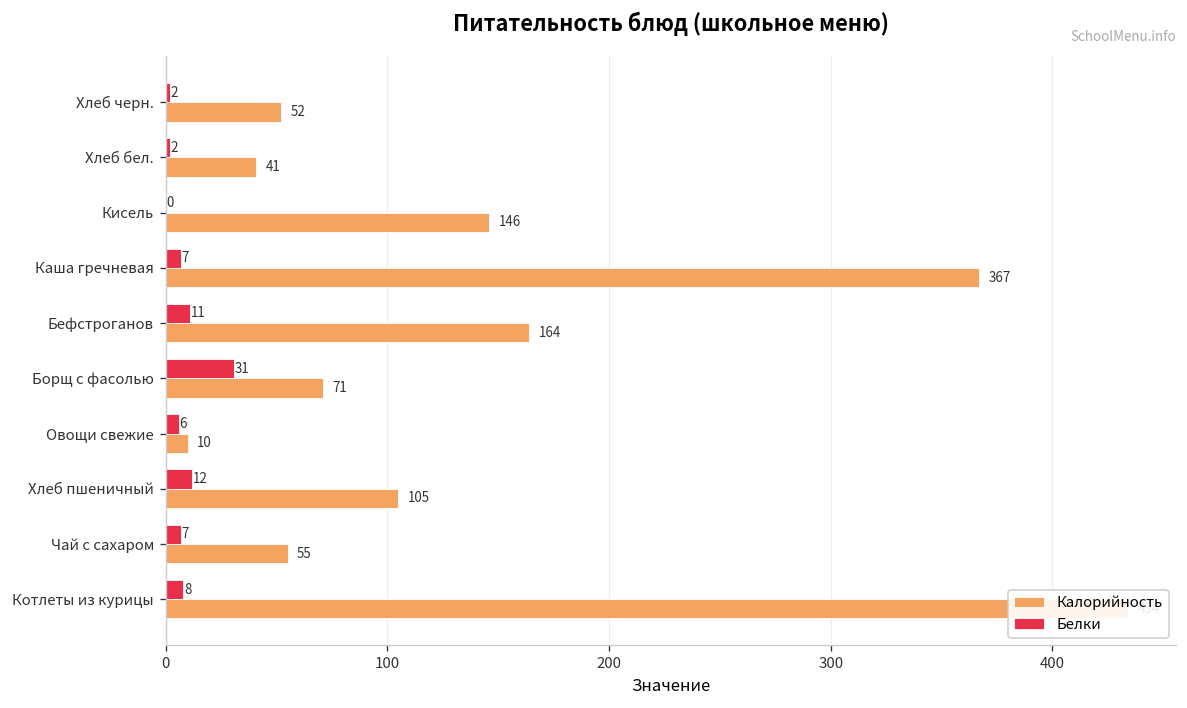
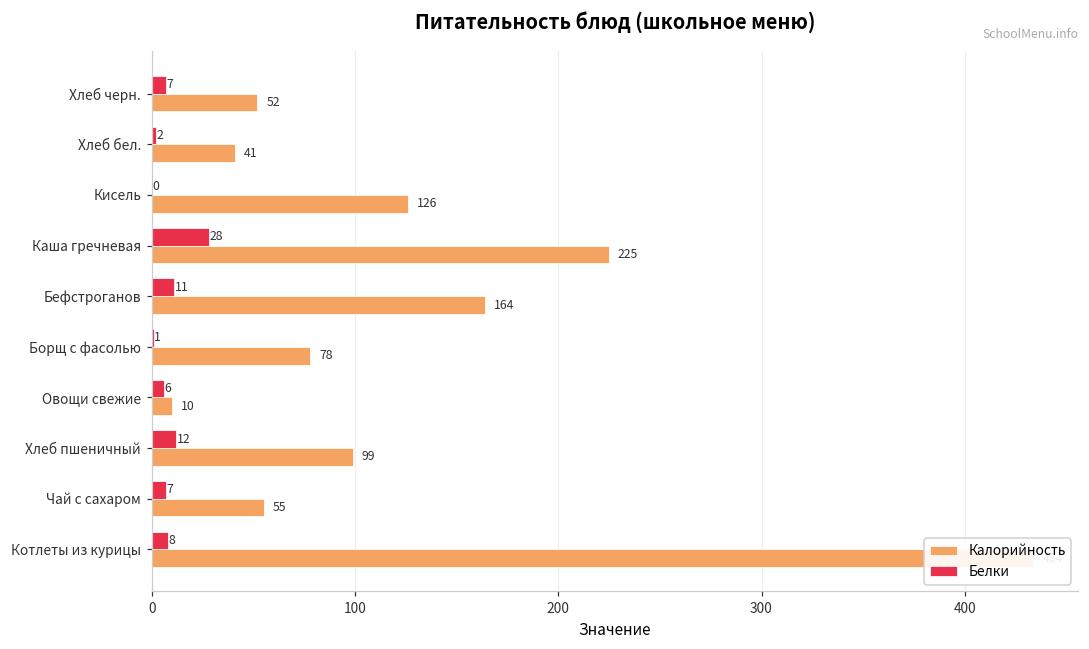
Белки, Хлеб черн.: 2 -> 7
Калорийность, Кисель: 146 -> 126
Белки, Каша гречневая: 7 -> 28
Калорийность, Каша гречневая: 367 -> 225
Белки, Борщ с фасолью: 31 -> 1
Калорийность, Борщ с фасолью: 71 -> 78
Калорийность, Хлеб пшеничный: 105 -> 99
